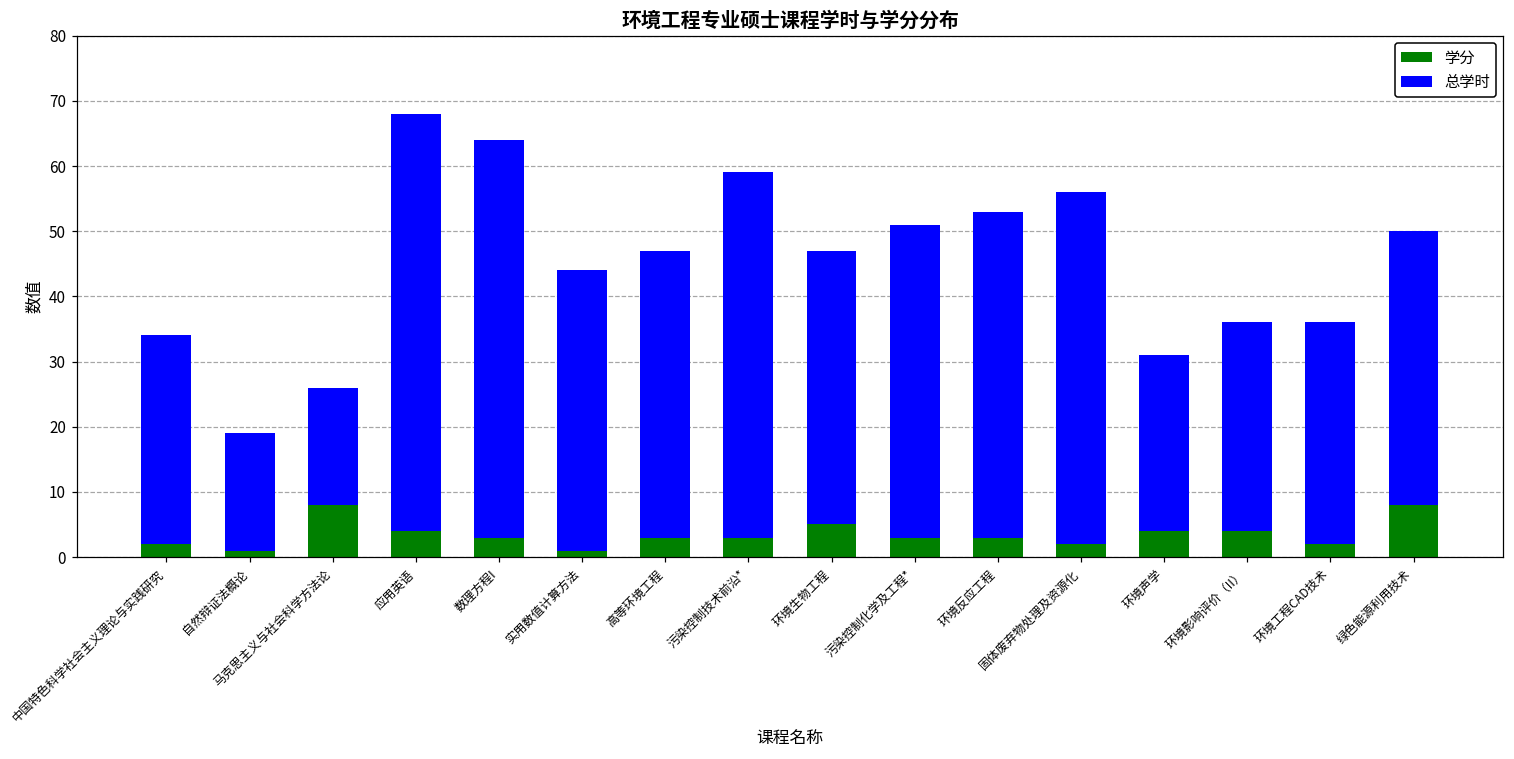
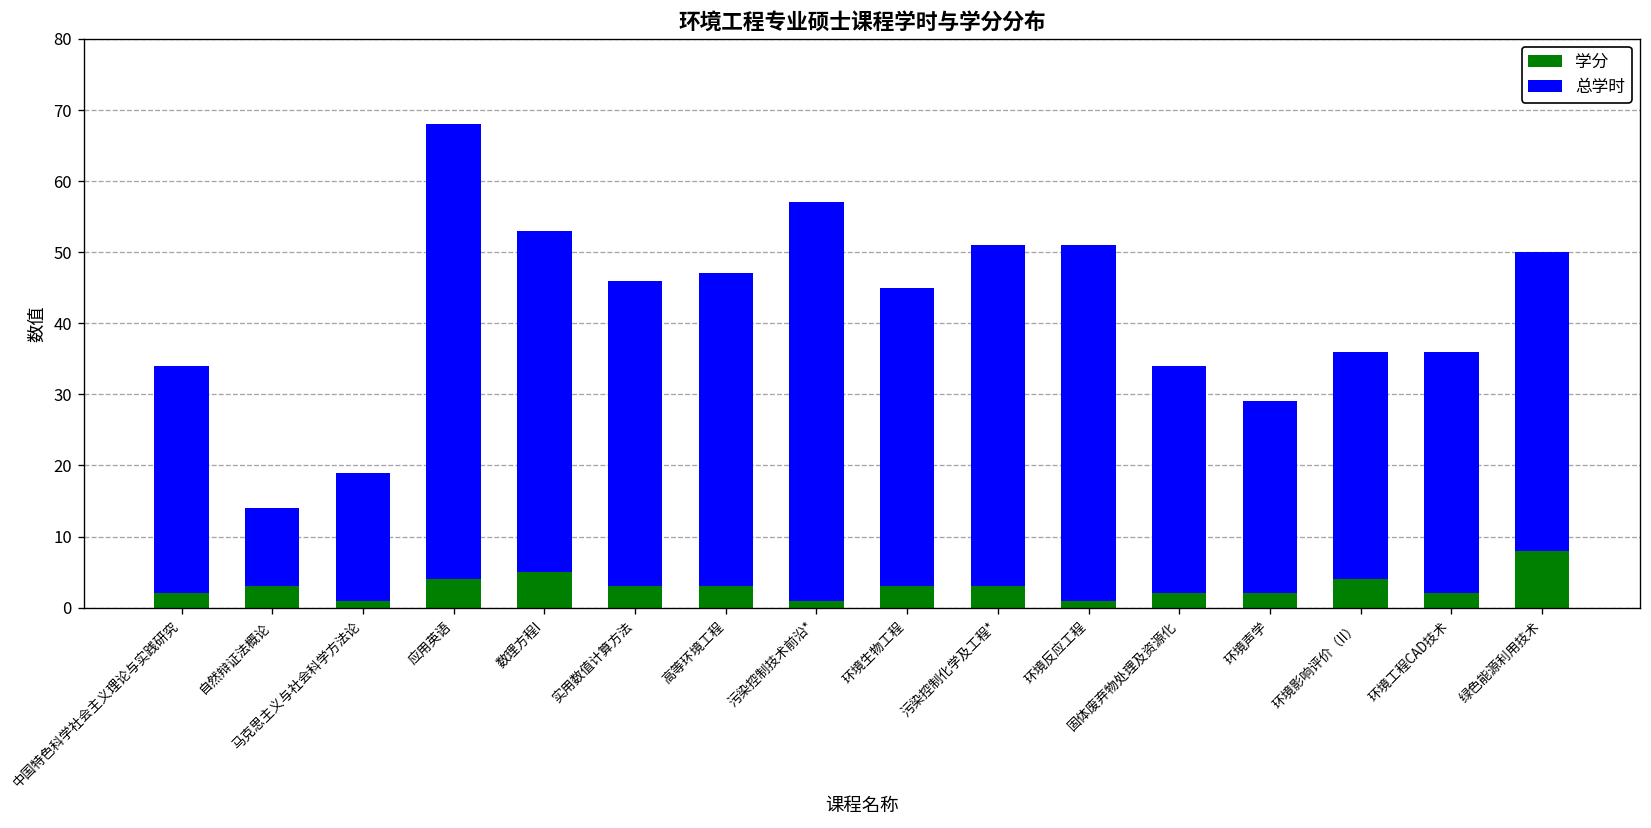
学分, 自然辩证法概论: 1 -> 3
总学时, 自然辩证法概论: 18 -> 11
学分, 马克思主义与社会科学方法论: 8 -> 1
学分, 数理方程I: 3 -> 5
总学时, 数理方程I: 61 -> 48
学分, 实用数值计算方法: 1 -> 3
学分, 污染控制技术前沿*: 3 -> 1
学分, 环境生物工程: 5 -> 3
学分, 环境反应工程: 3 -> 1
总学时, 固体废弃物处理及资源化: 54 -> 32
学分, 环境声学: 4 -> 2
